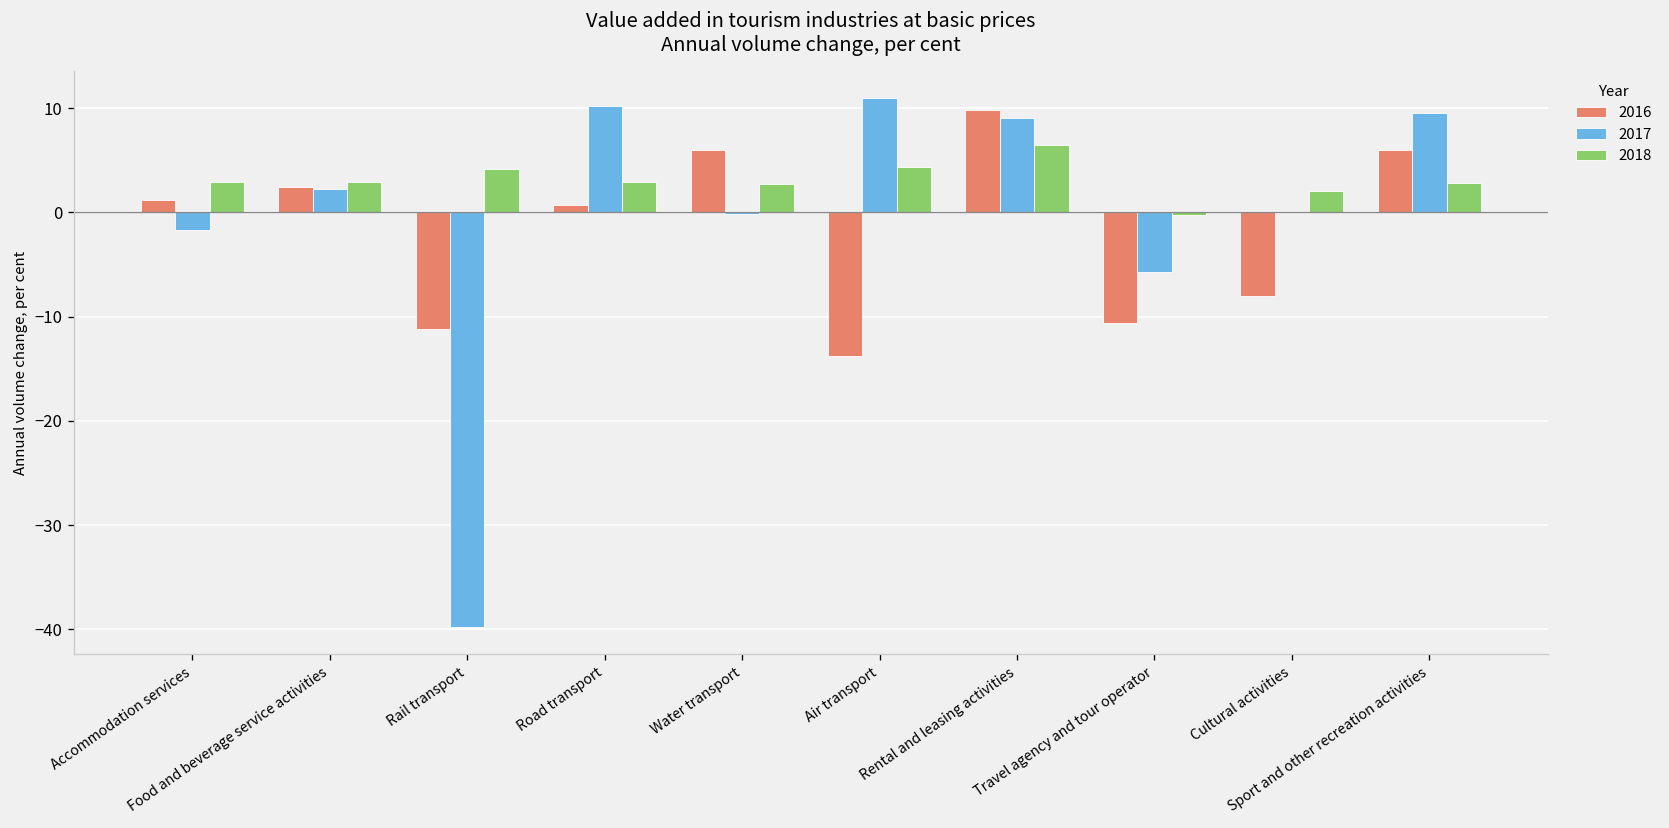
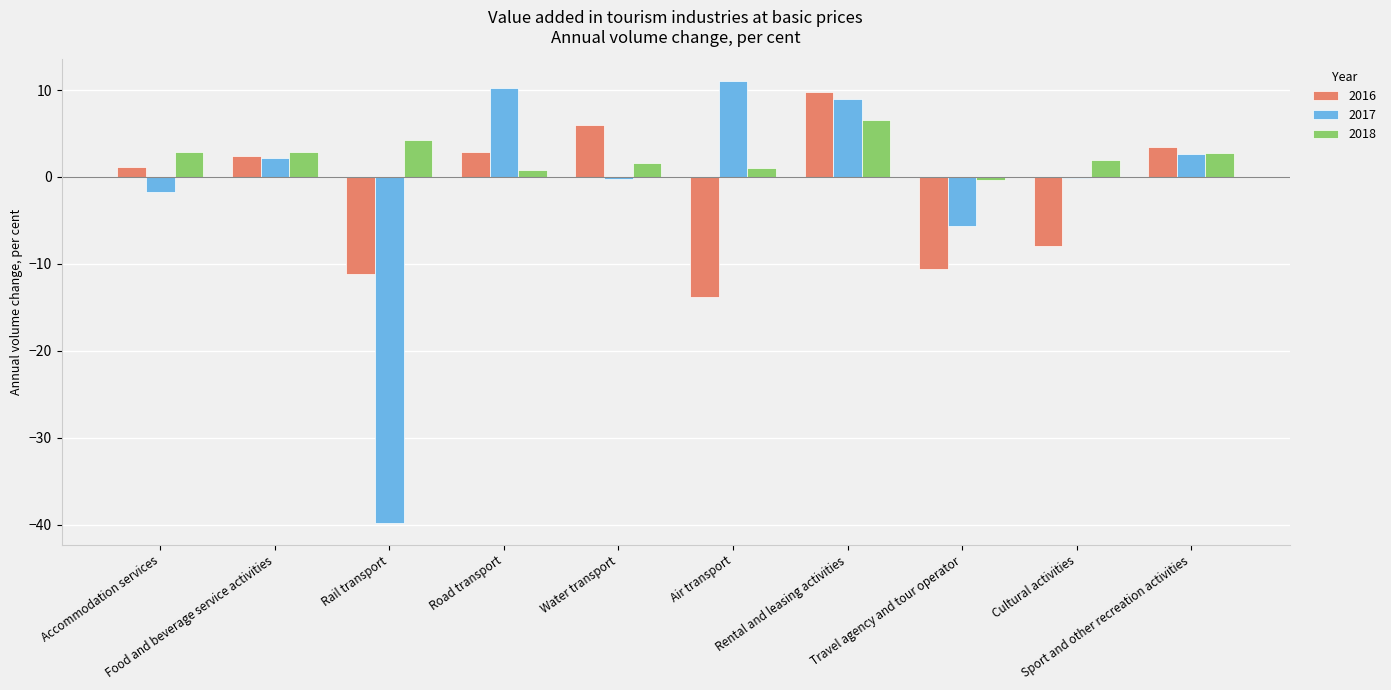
2016, Road transport: 1 -> 3
2018, Road transport: 3 -> 1
2018, Water transport: 3 -> 2
2018, Air transport: 4 -> 1
2016, Sport and other recreation activities: 6 -> 3
2017, Sport and other recreation activities: 10 -> 3
